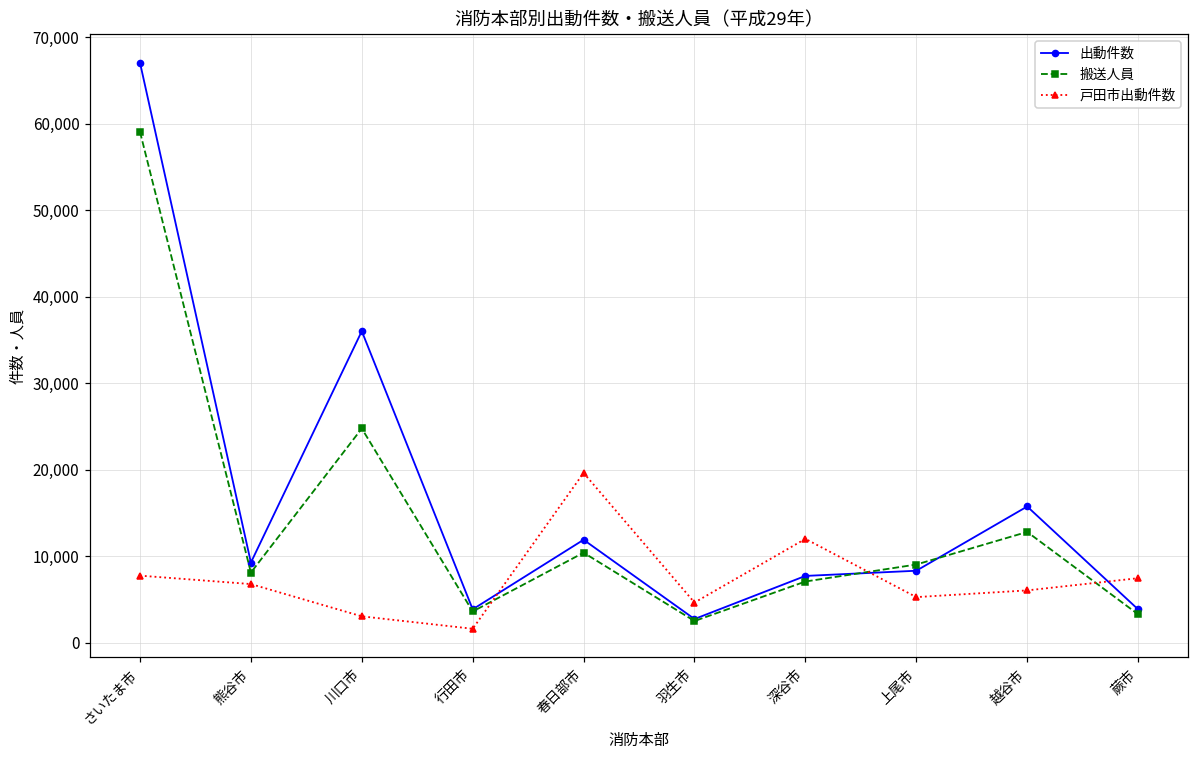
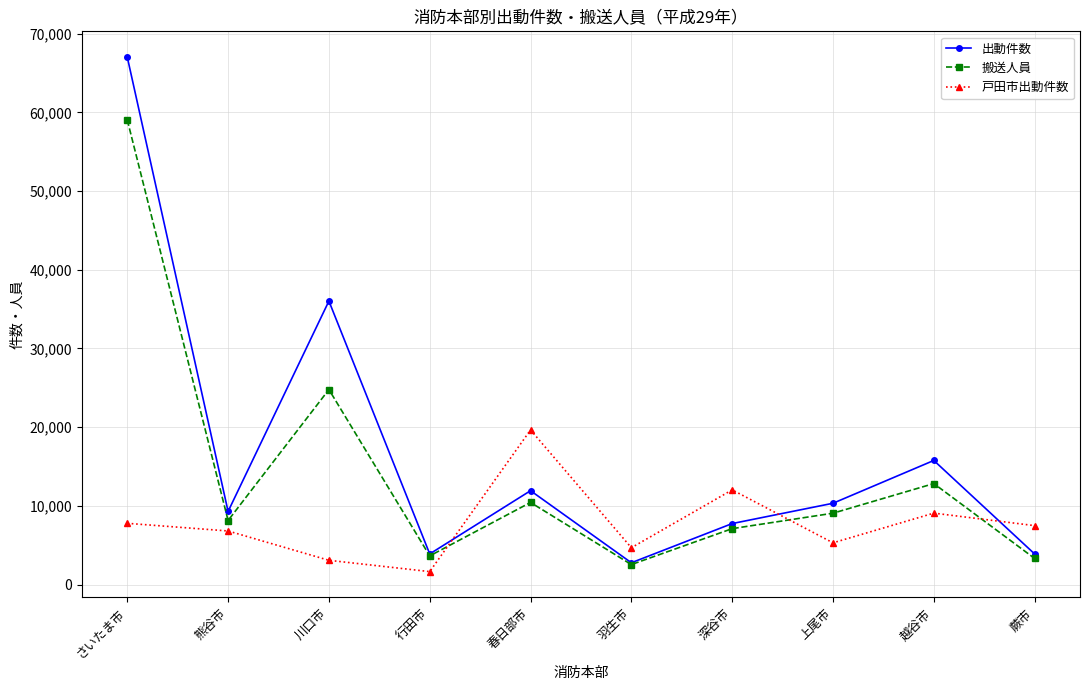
出動件数, 上尾市: 8,000 -> 10,000
戸田市出動件数, 越谷市: 6,000 -> 9,000
